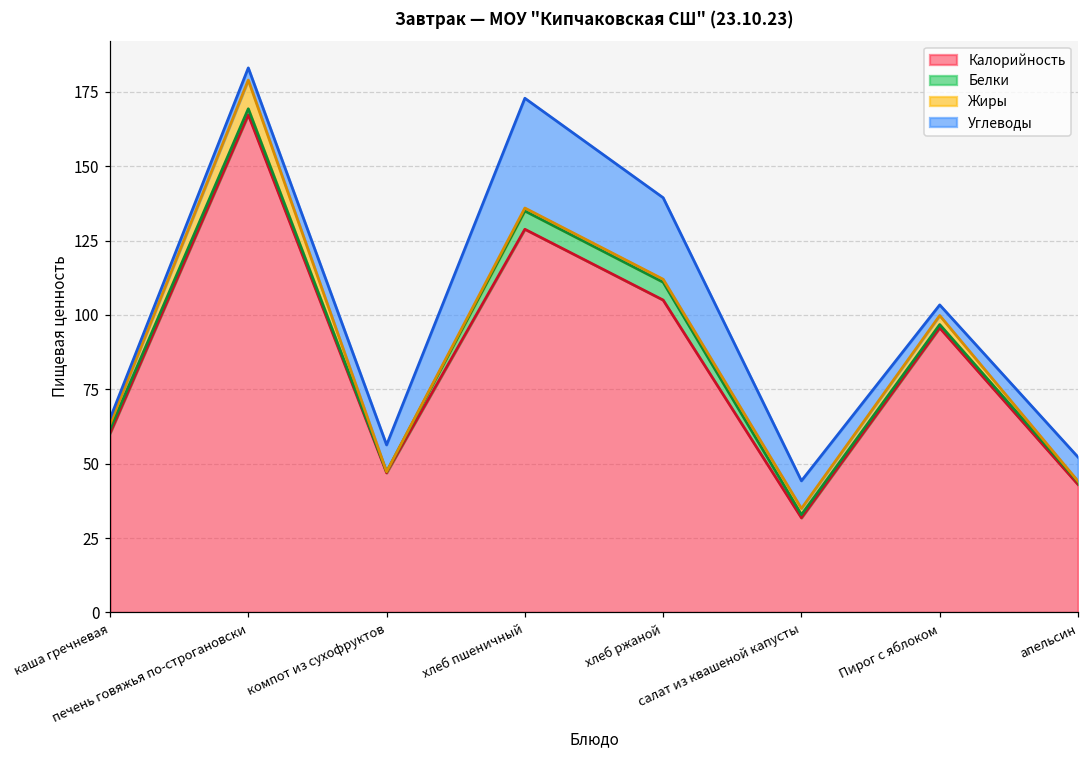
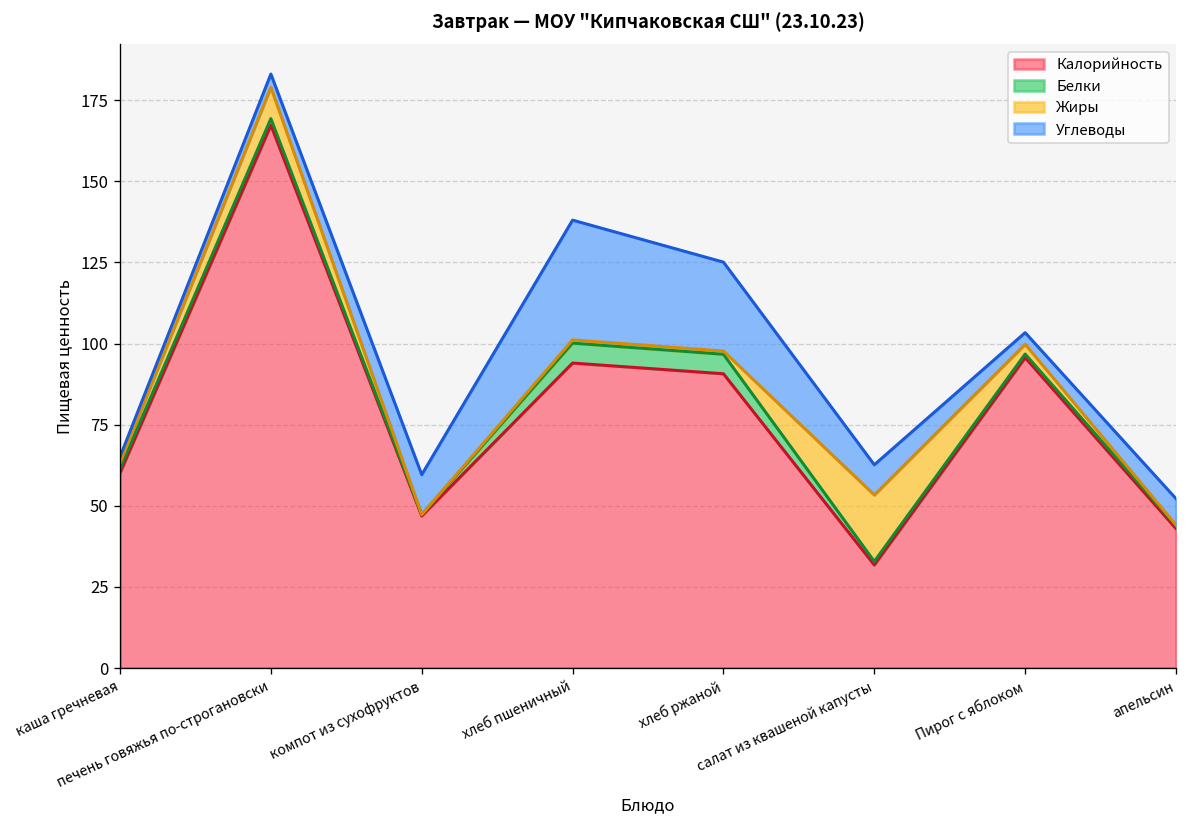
Углеводы, компот из сухофруктов: 9 -> 12
Калорийность, хлеб пшеничный: 129 -> 94
Калорийность, хлеб ржаной: 105 -> 91
Жиры, салат из квашеной капусты: 2 -> 20
